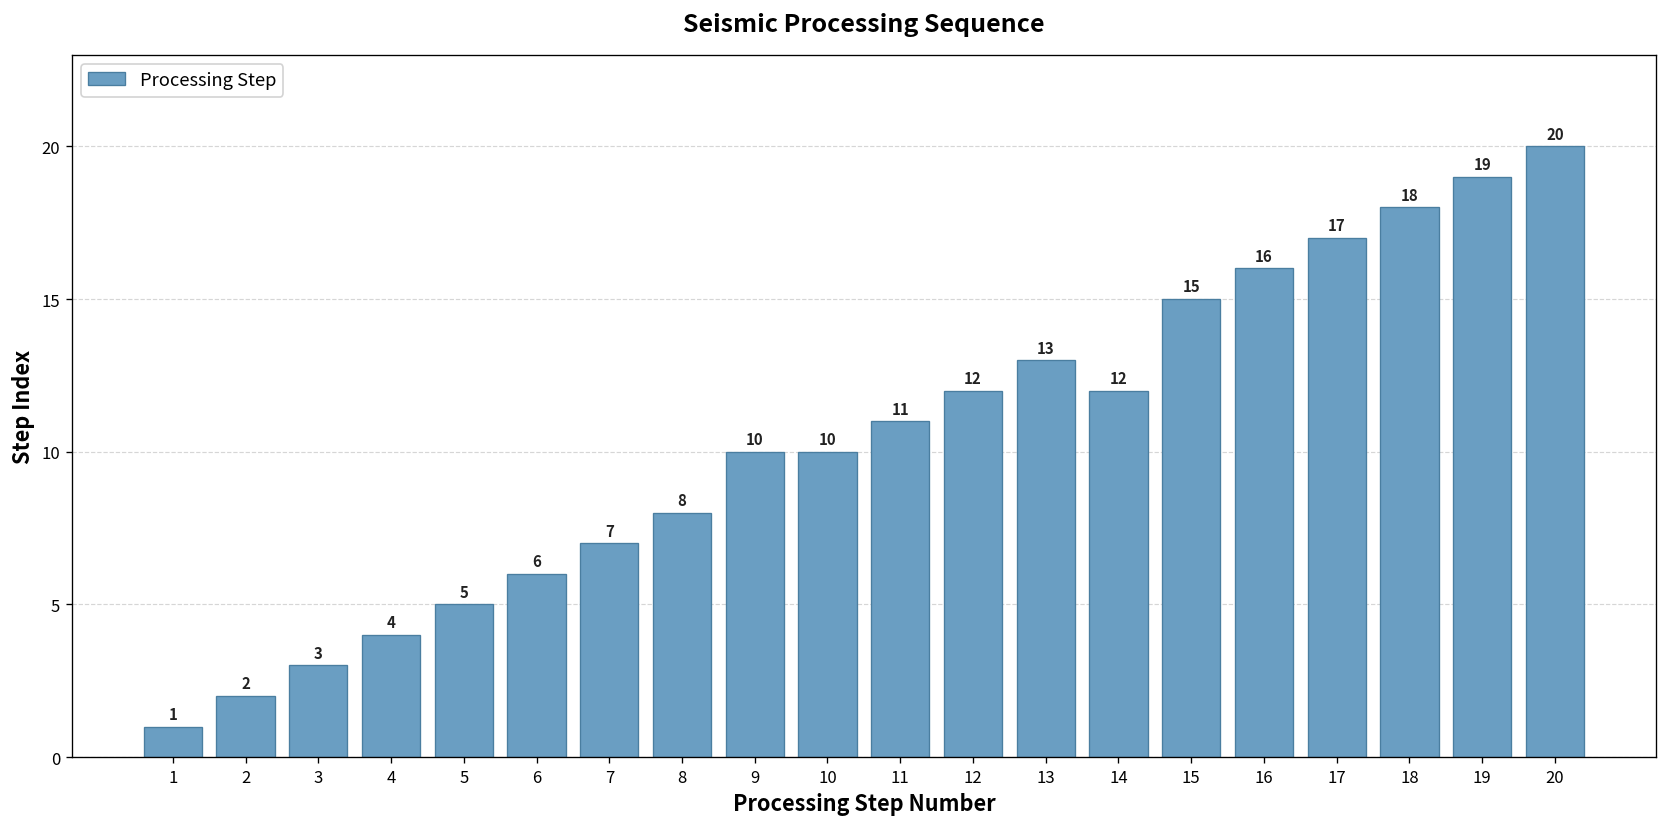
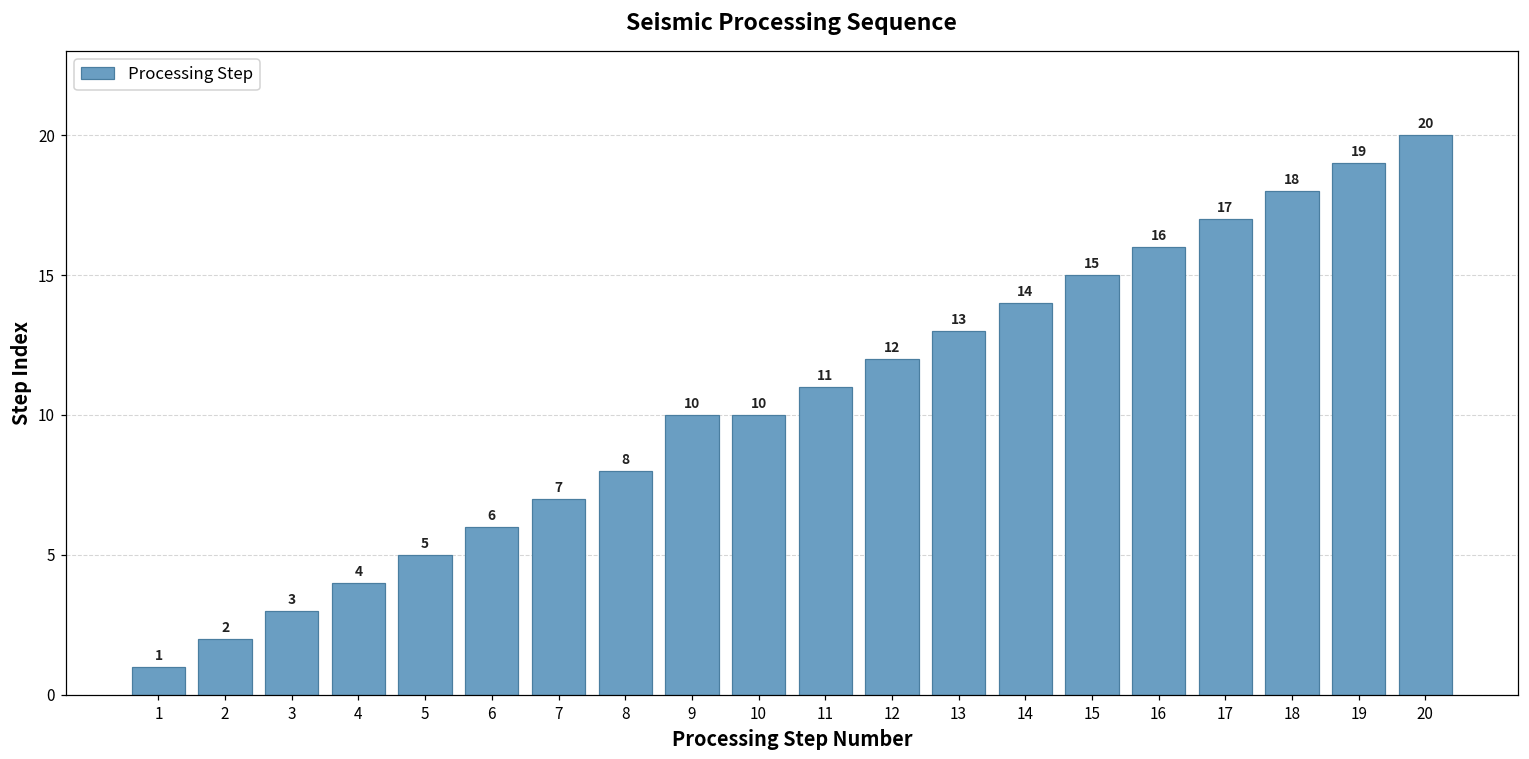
14: 12 -> 14
